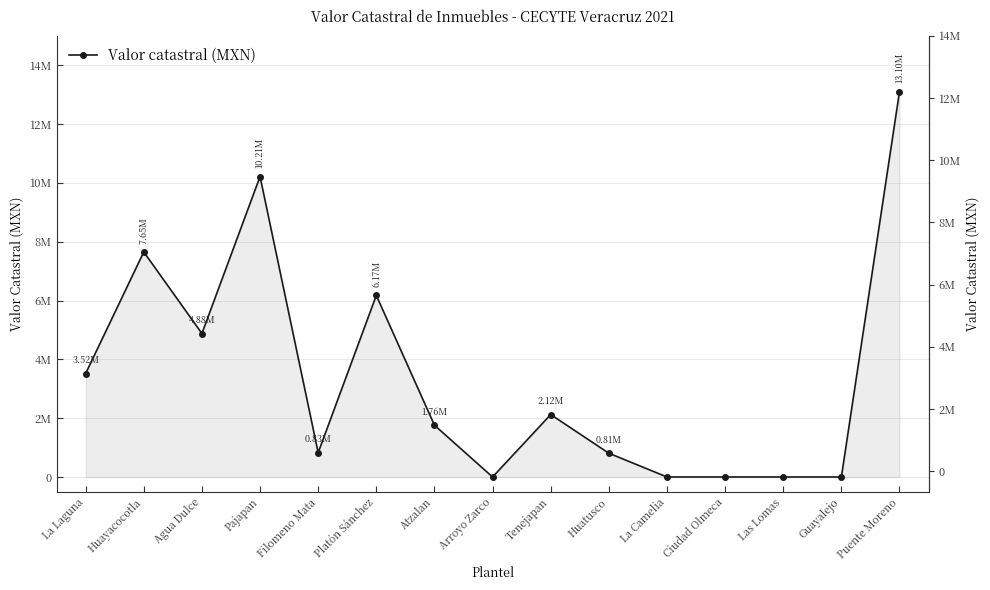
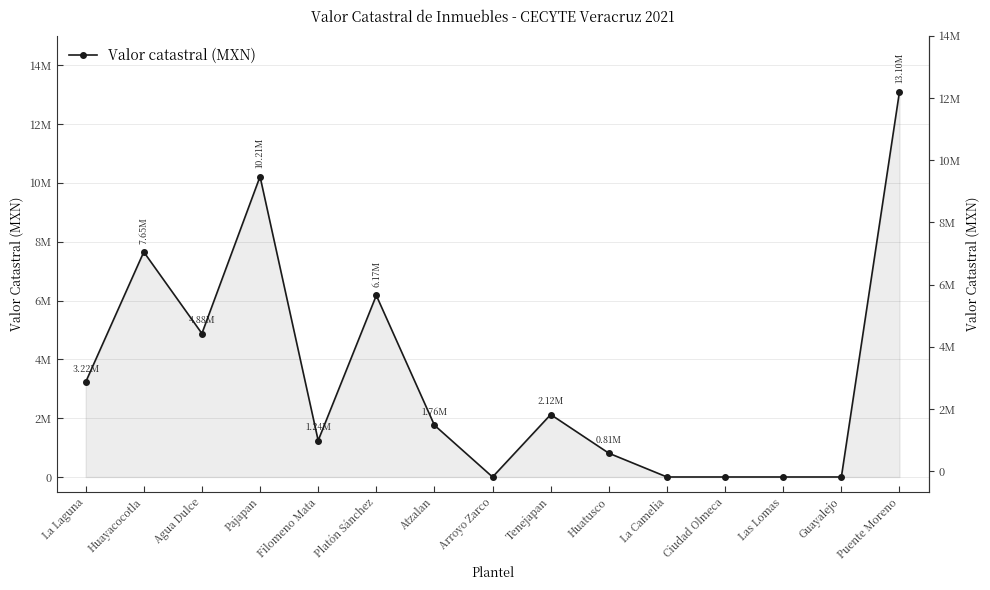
La Laguna: 3.52M -> 3.22M
Filomeno Mata: 0.83M -> 1.24M
